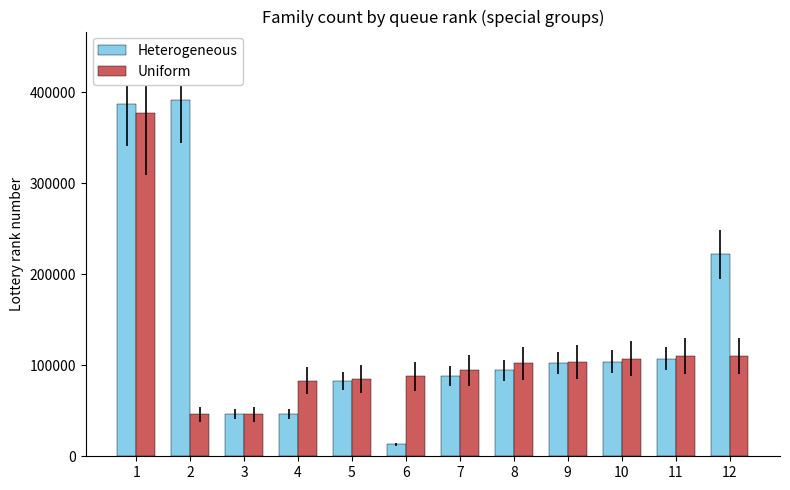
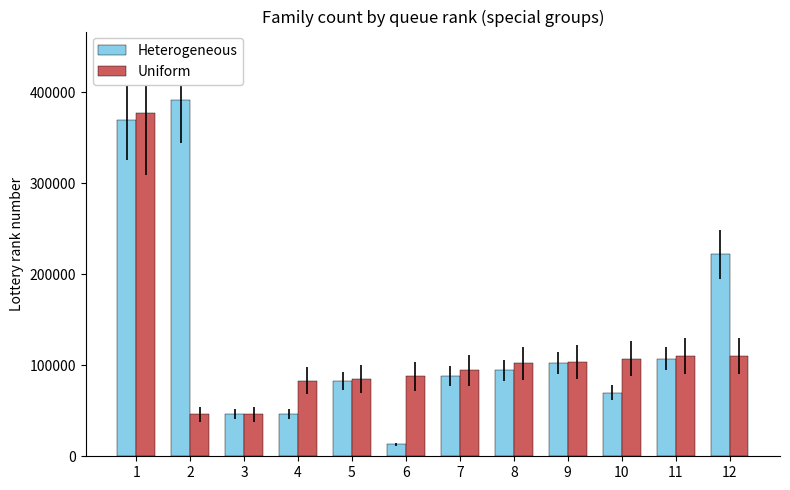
Heterogeneous, 1: 390000 -> 370000
Heterogeneous, 10: 100000 -> 70000
